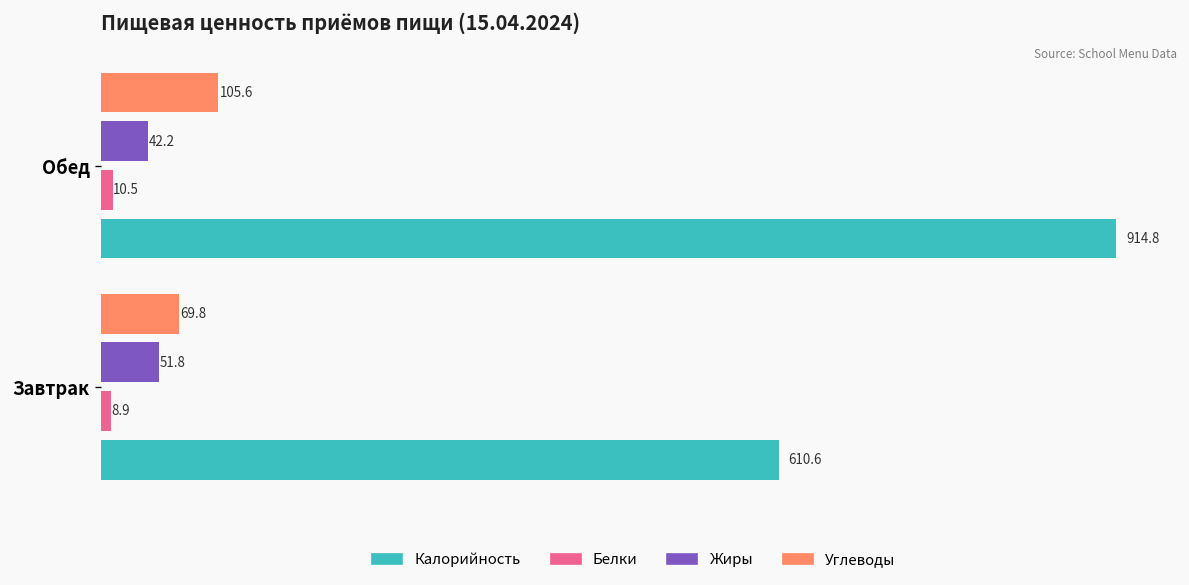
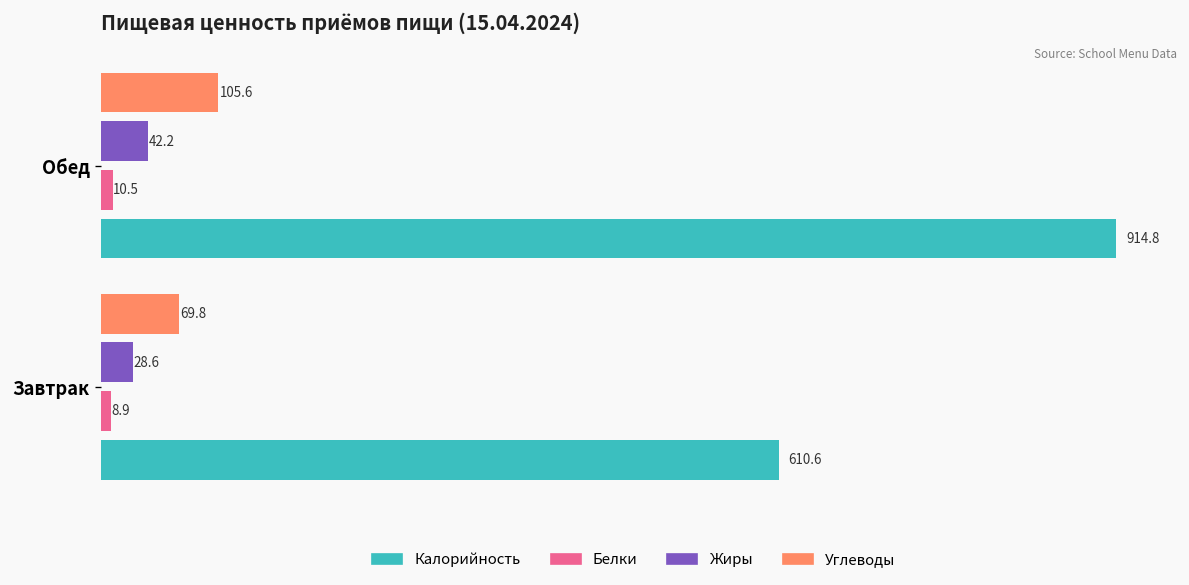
Жиры, Завтрак: 51.8 -> 28.6
